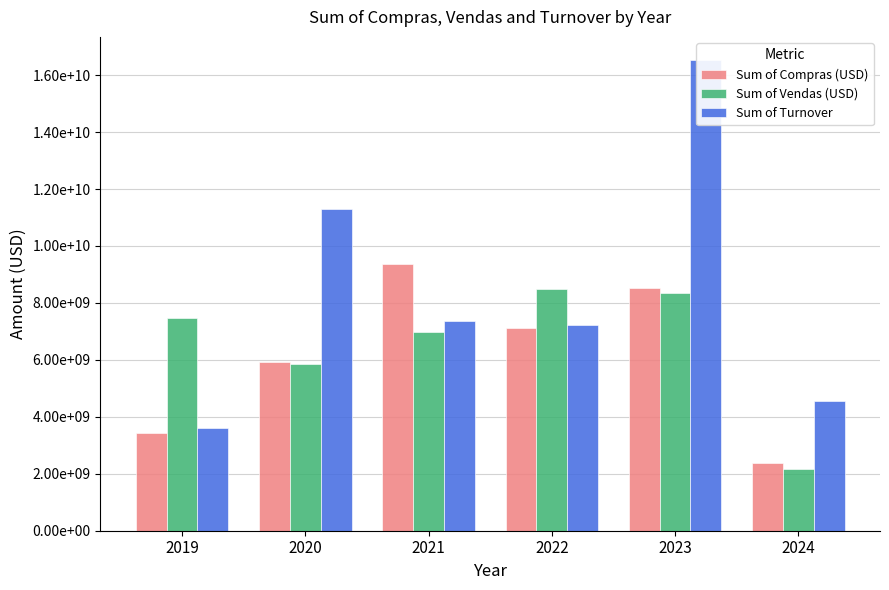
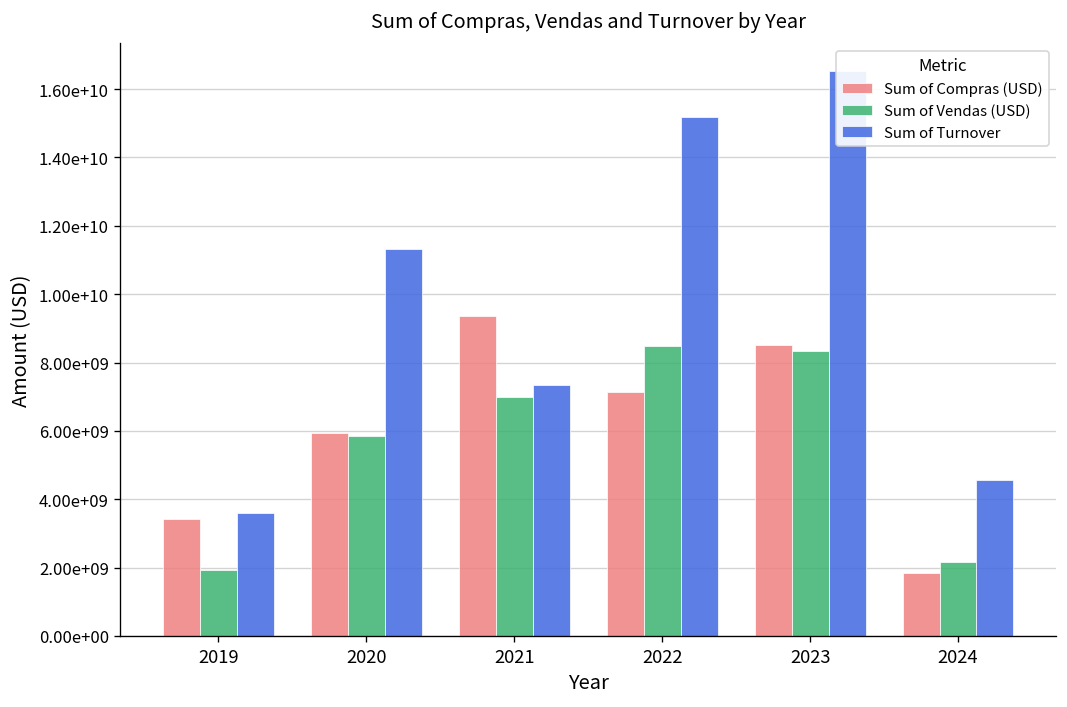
Sum of Vendas (USD), 2019: 7500000000 -> 1900000000
Sum of Turnover, 2022: 7200000000 -> 15200000000
Sum of Compras (USD), 2024: 2400000000 -> 1800000000
